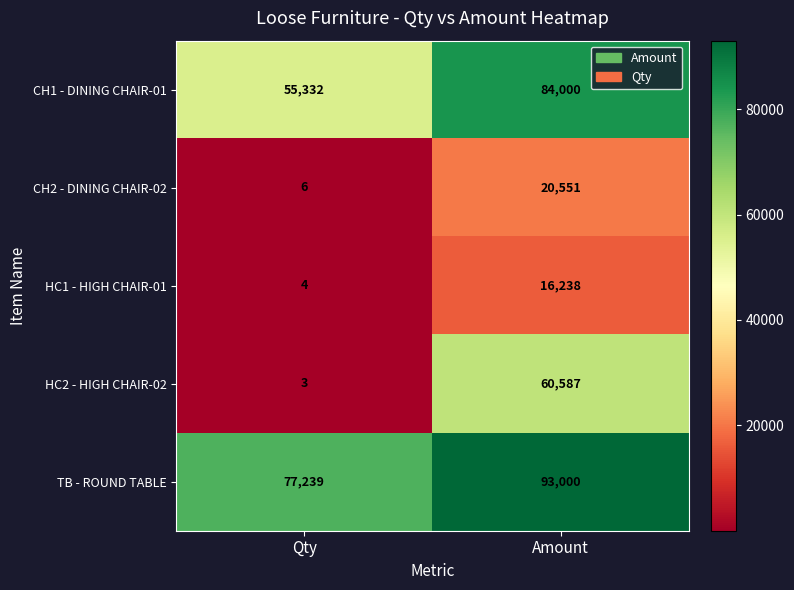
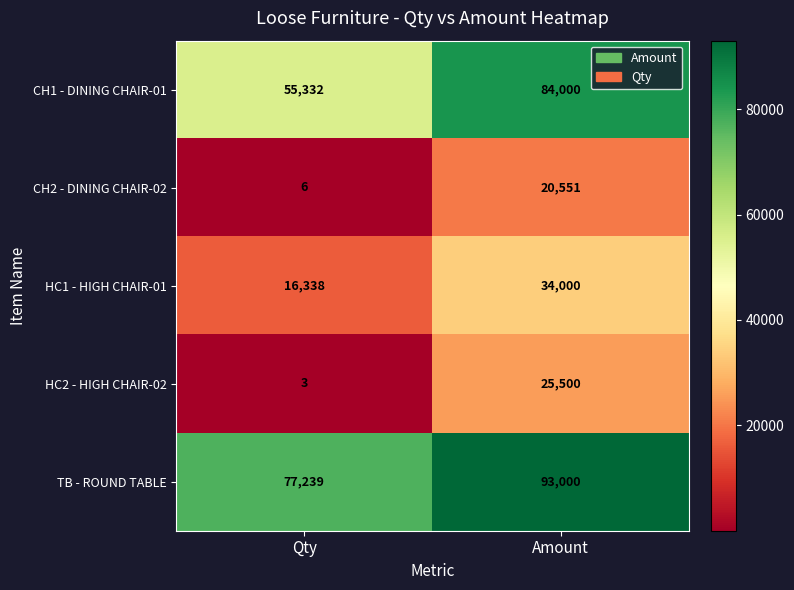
HC1 - HIGH CHAIR-01, Qty: 4 -> 16,338
HC1 - HIGH CHAIR-01, Amount: 16,238 -> 34,000
HC2 - HIGH CHAIR-02, Amount: 60,587 -> 25,500
